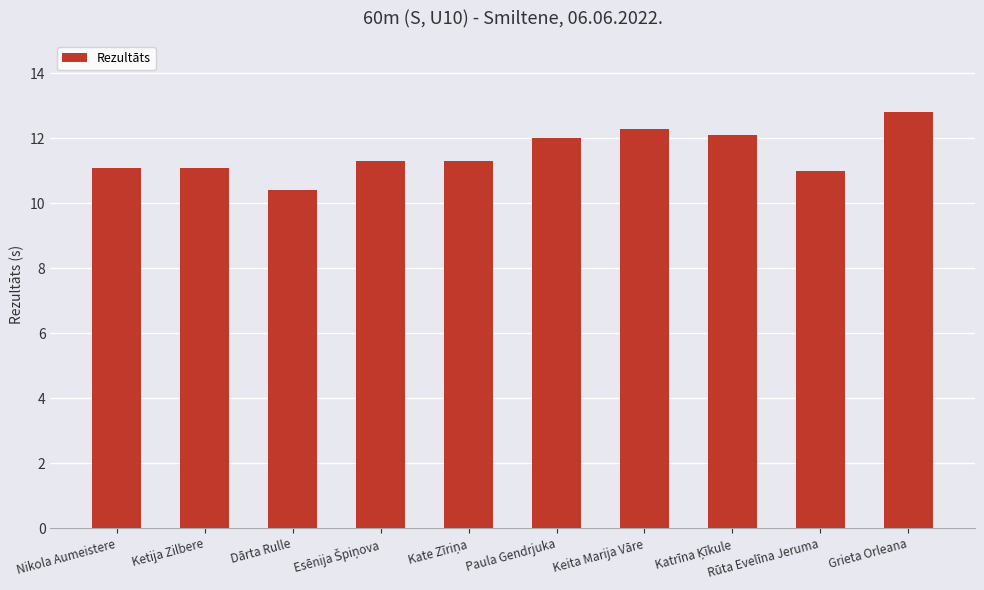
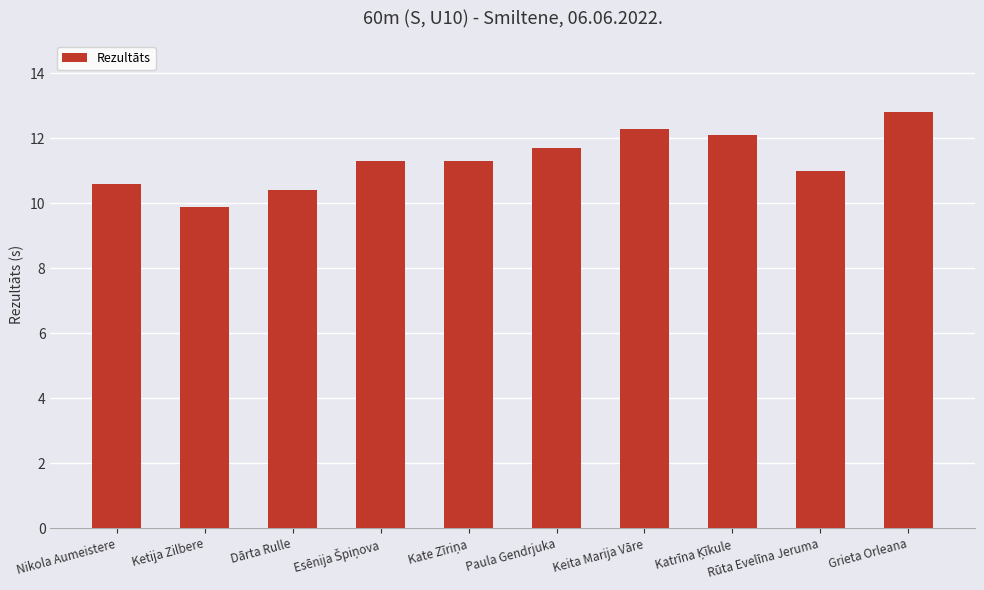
Nikola Aumeistere: 11.1 -> 10.6
Ketija Zilbere: 11.1 -> 9.9
Paula Gendrjuka: 12.0 -> 11.7
